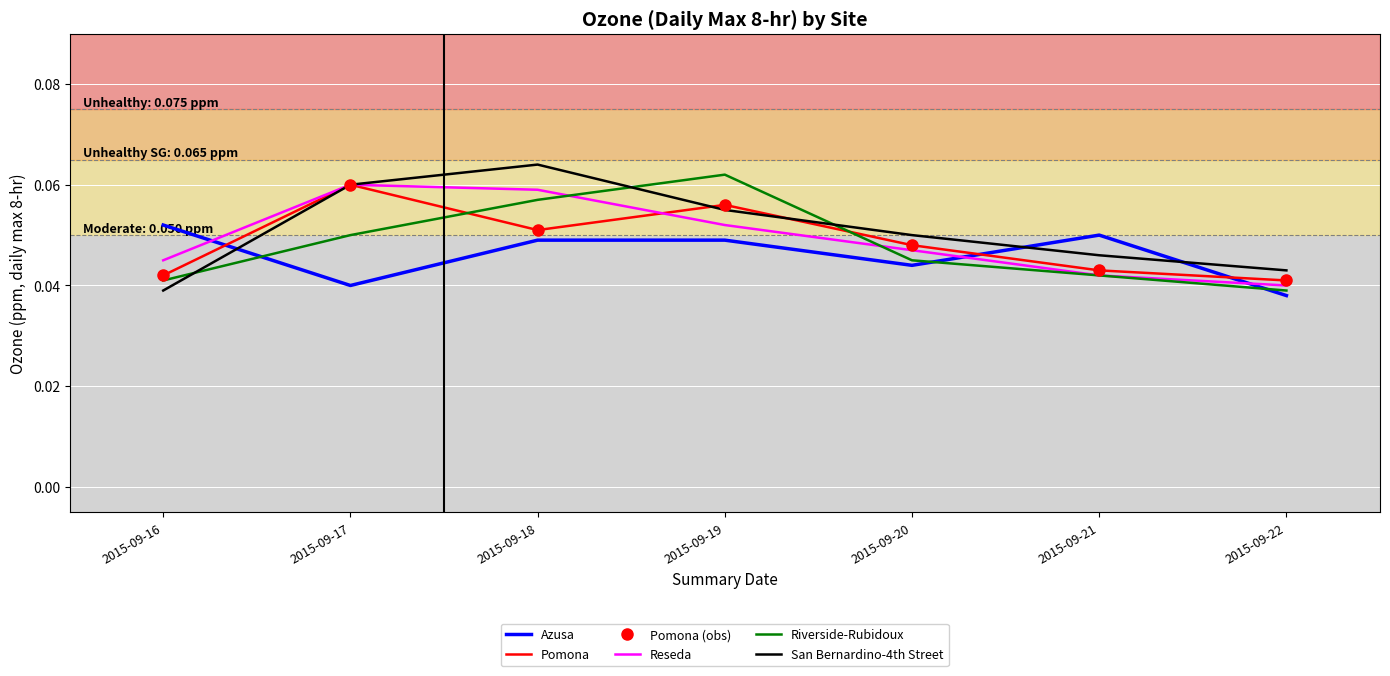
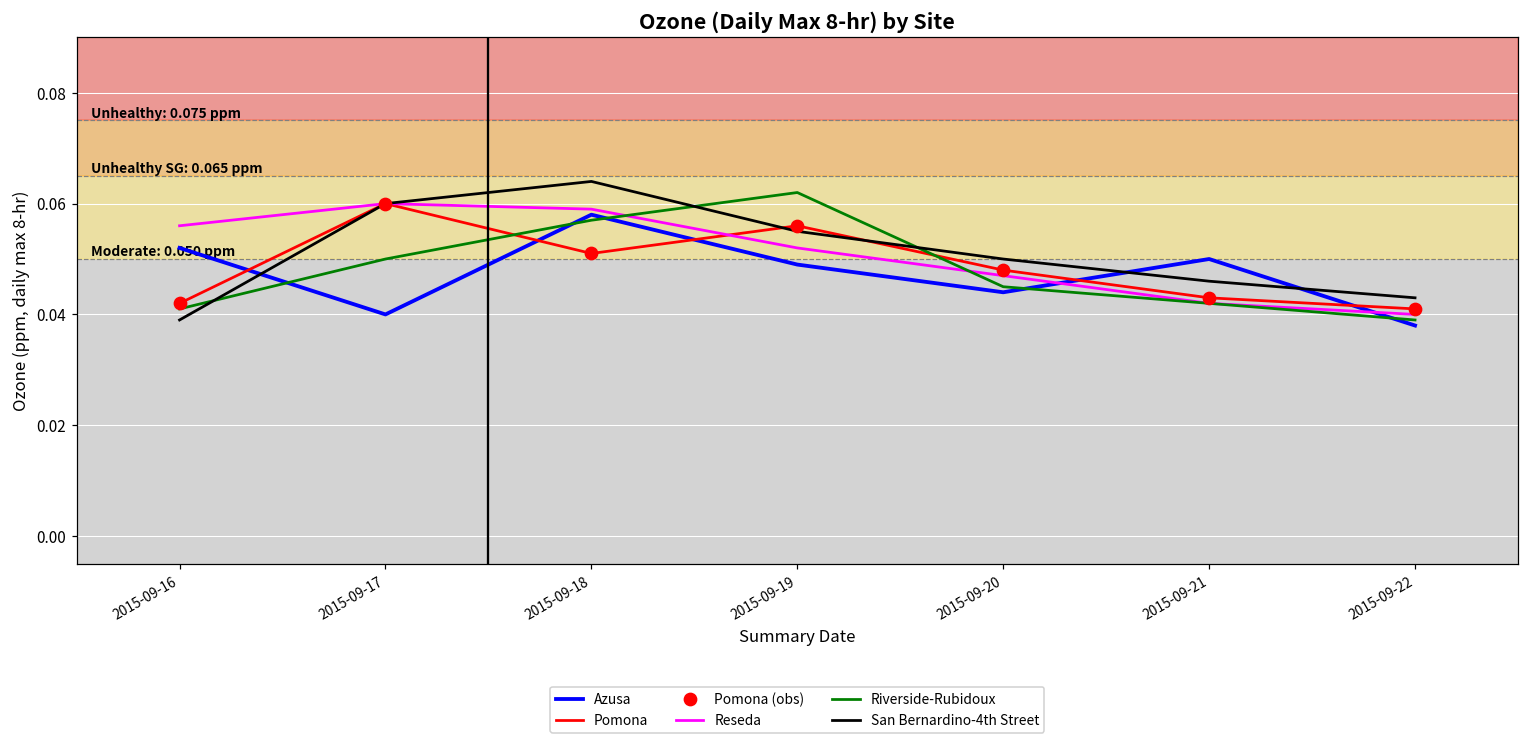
Reseda, 2015-09-16: 0.045 -> 0.056
Azusa, 2015-09-18: 0.049 -> 0.058
